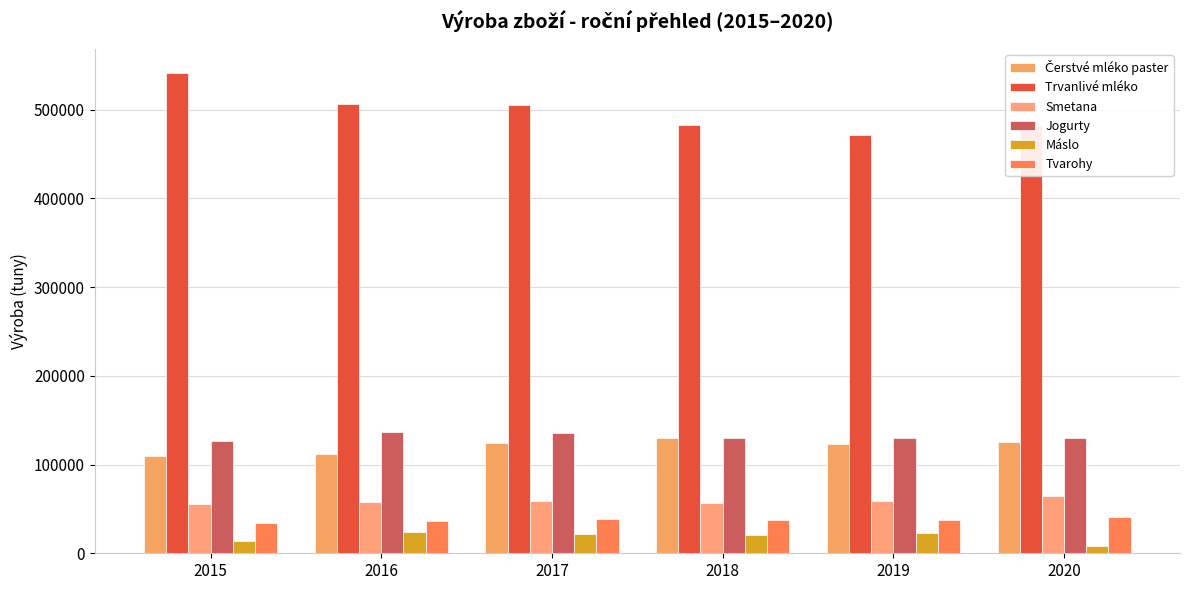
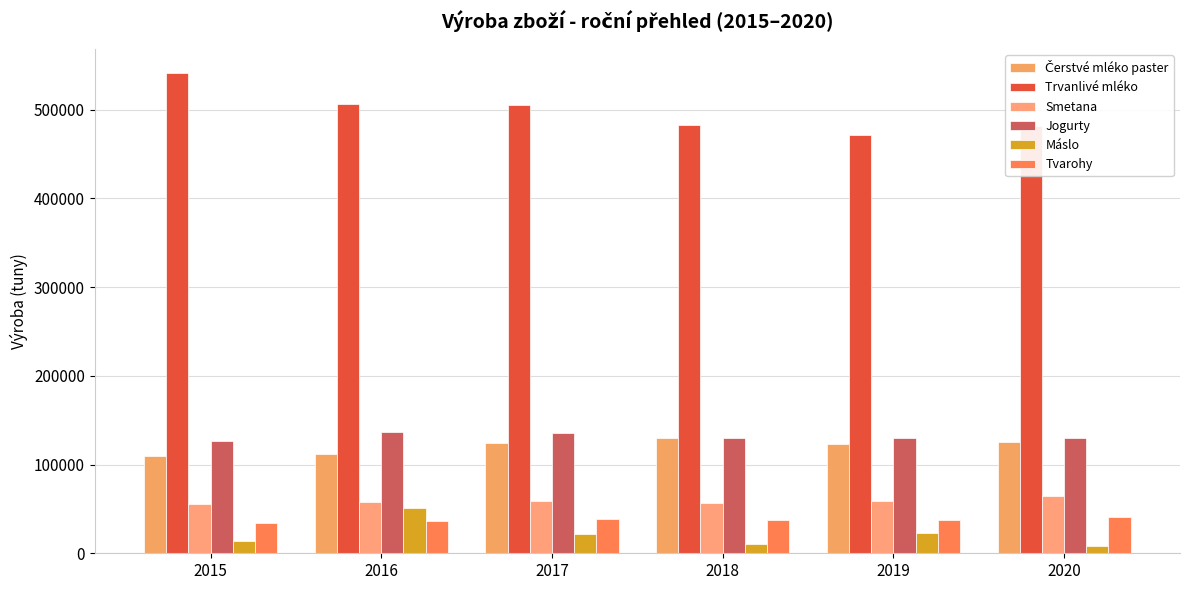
Máslo, 2016: 20000 -> 50000
Máslo, 2018: 20000 -> 10000
